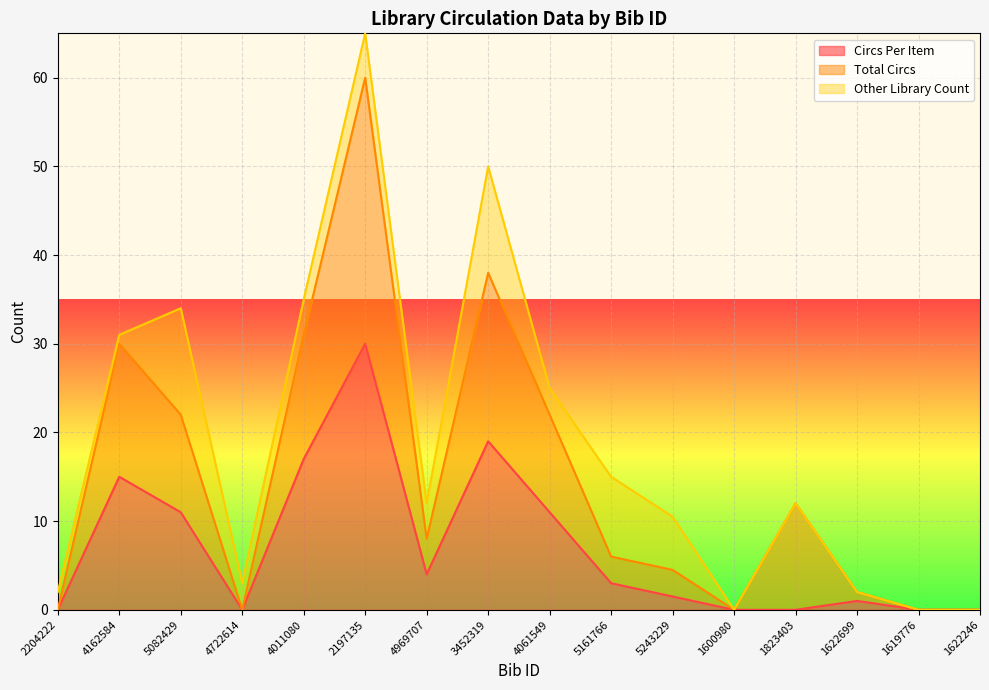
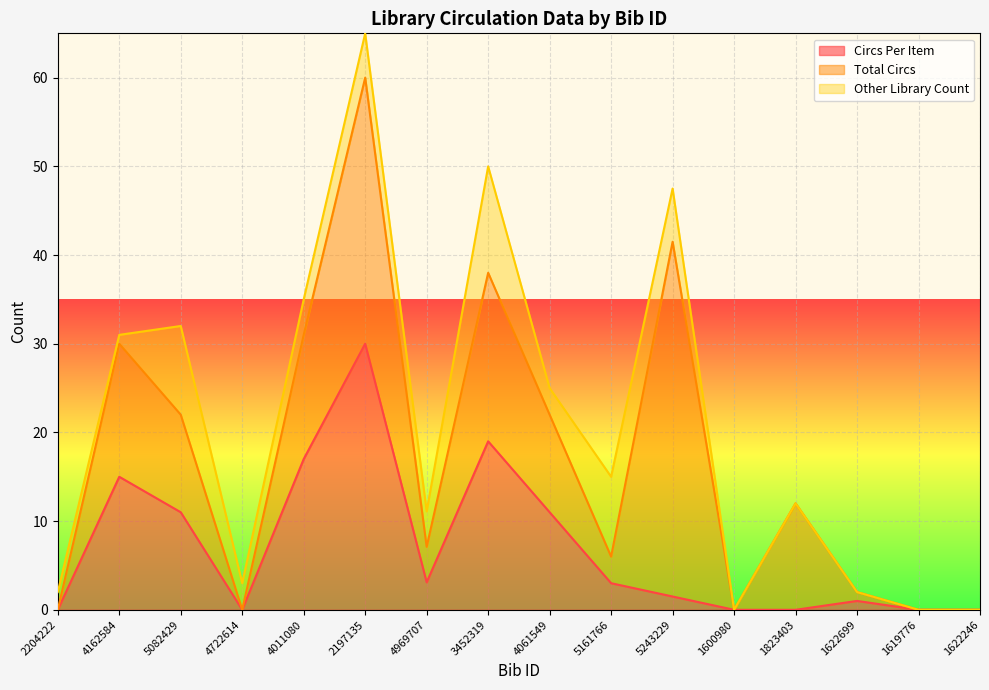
Other Library Count, 5082429: 12 -> 10
Circs Per Item, 4969707: 4 -> 3
Total Circs, 5243229: 3 -> 40
